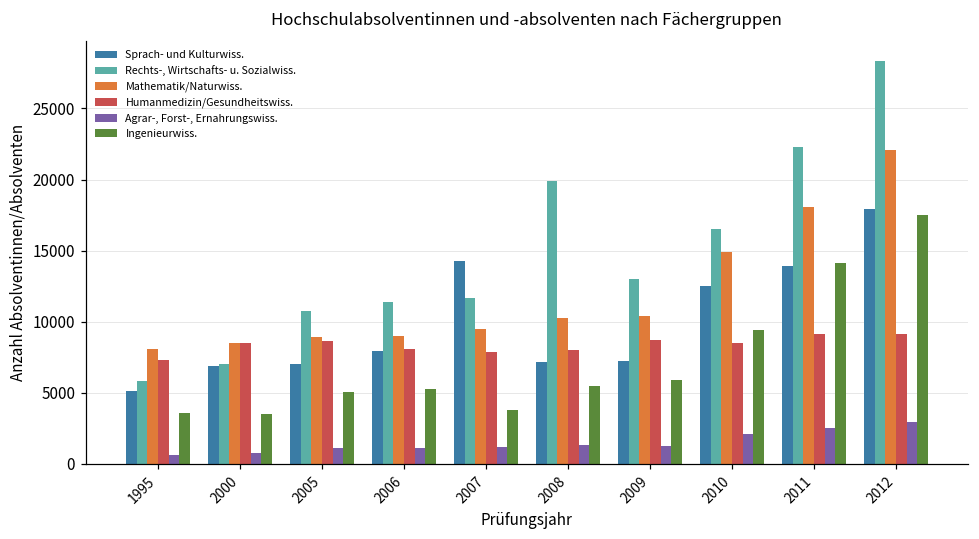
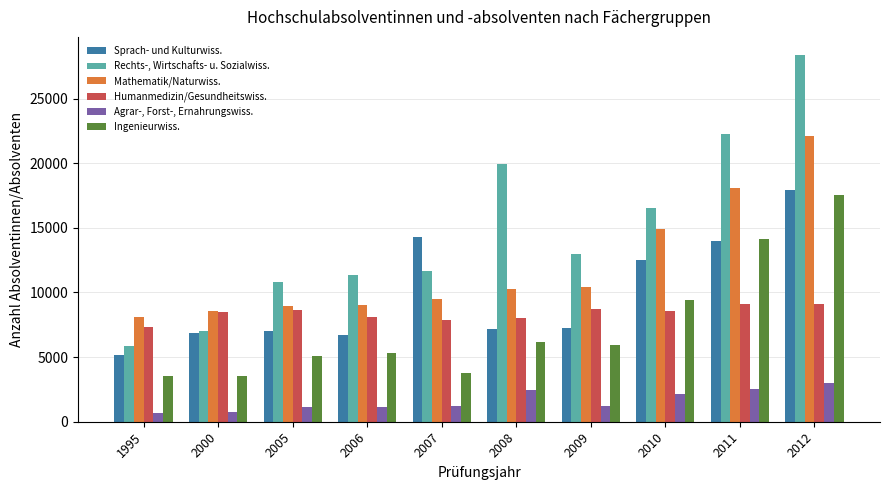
Sprach- und Kulturwiss., 2006: 8000 -> 6700
Agrar-, Forst-, Ernahrungswiss., 2008: 1300 -> 2400
Ingenieurwiss., 2008: 5500 -> 6200
